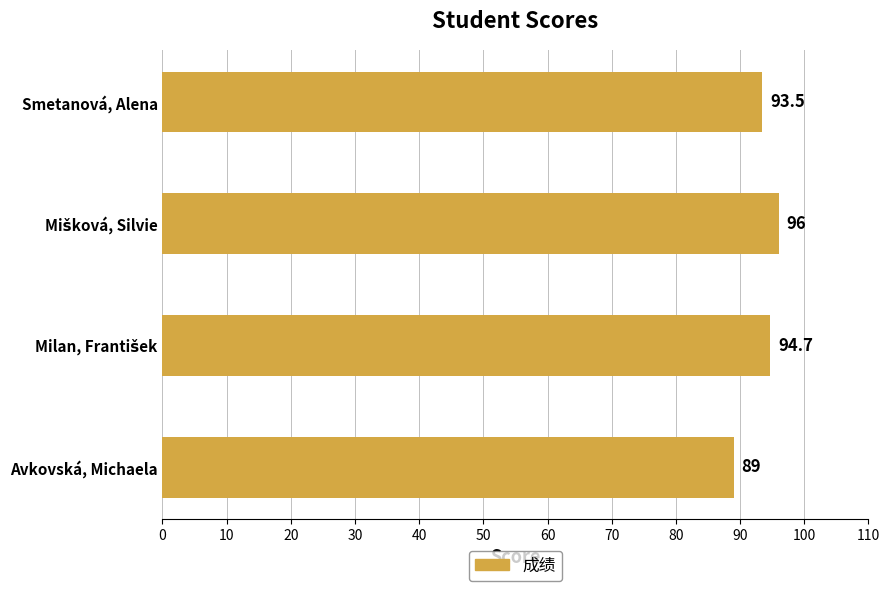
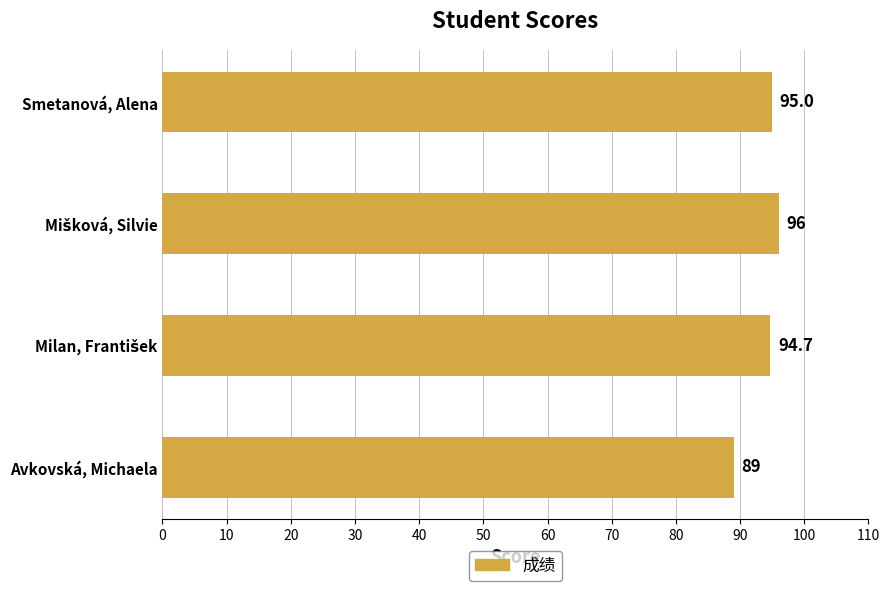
Smetanová, Alena: 93.5 -> 95.0
